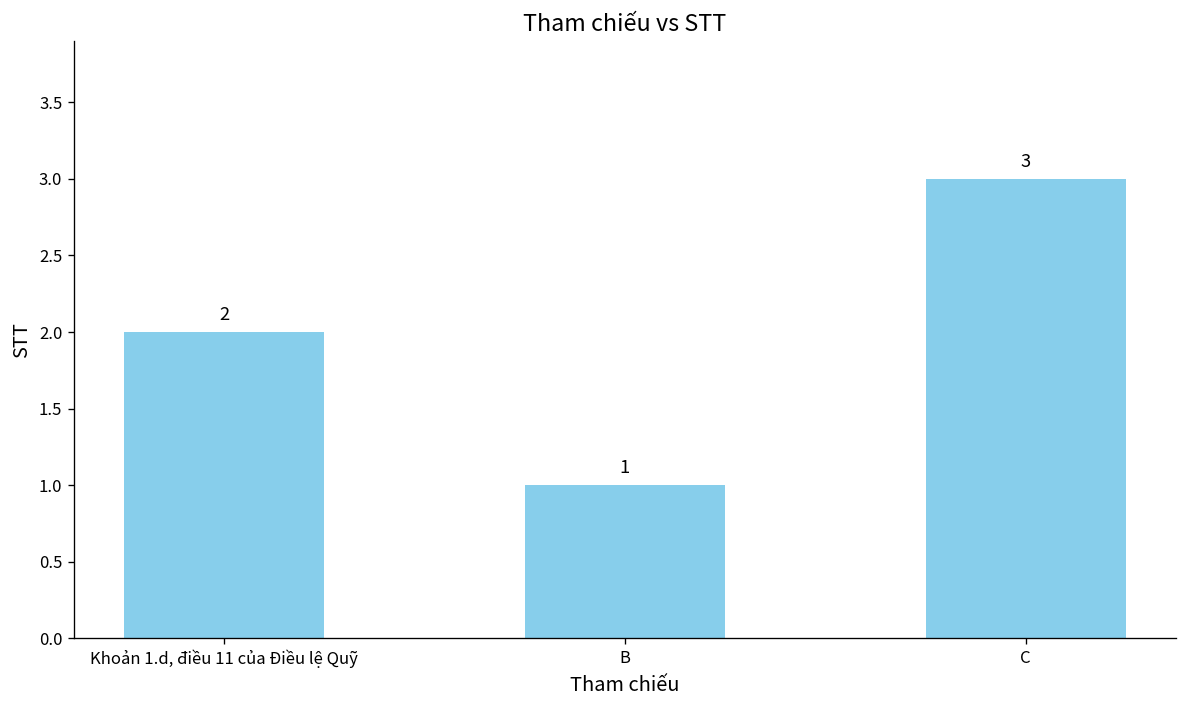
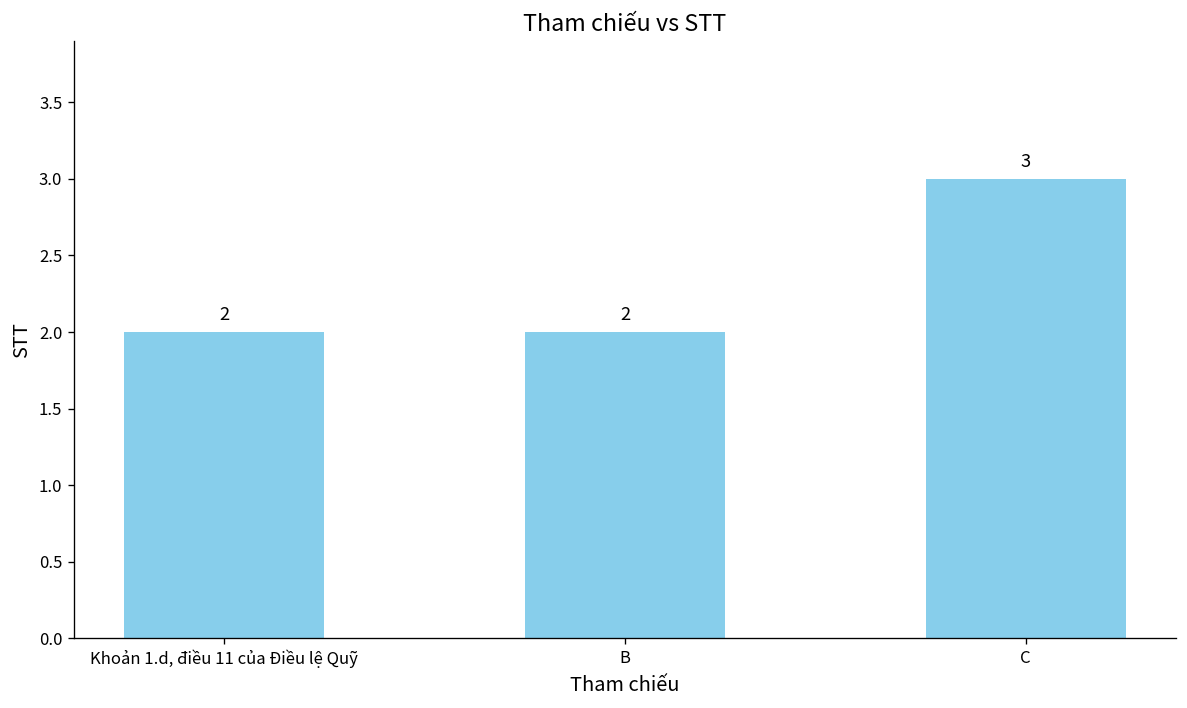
B: 1 -> 2
